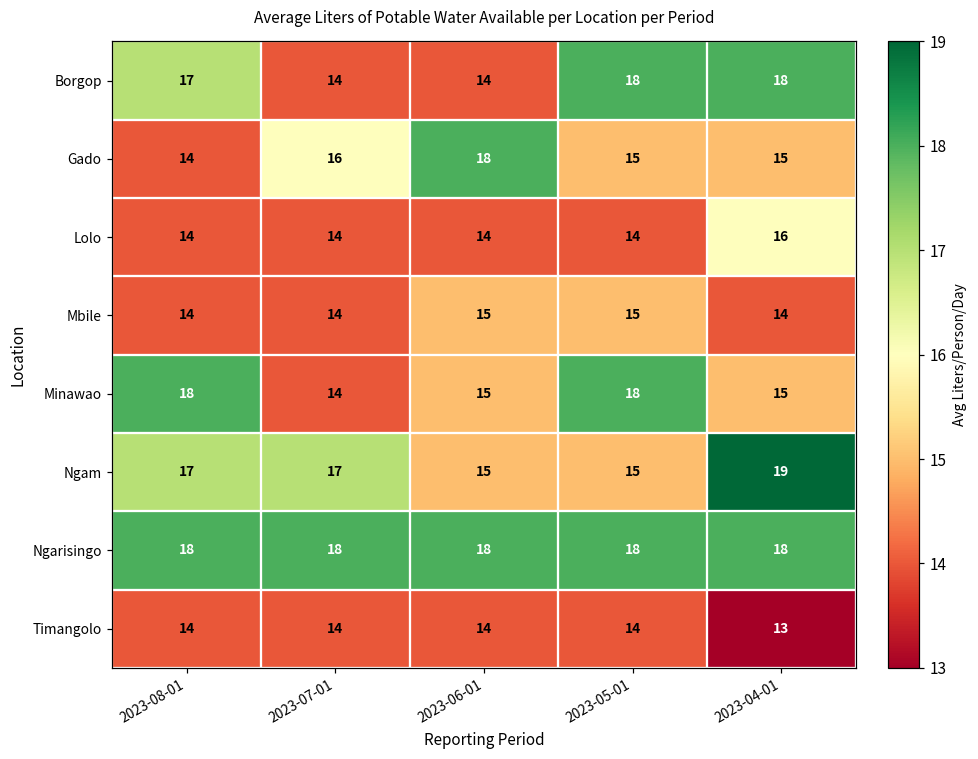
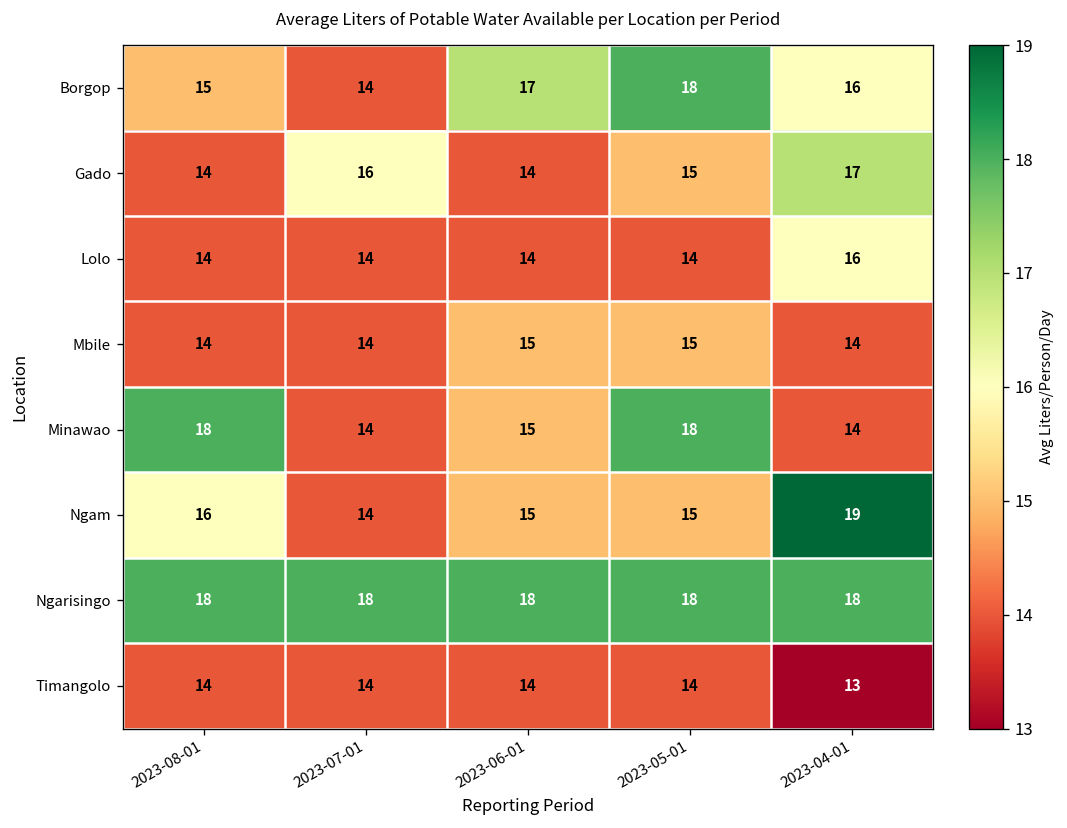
Borgop, 2023-08-01: 17 -> 15
Borgop, 2023-06-01: 14 -> 17
Borgop, 2023-04-01: 18 -> 16
Gado, 2023-06-01: 18 -> 14
Gado, 2023-04-01: 15 -> 17
Minawao, 2023-04-01: 15 -> 14
Ngam, 2023-08-01: 17 -> 16
Ngam, 2023-07-01: 17 -> 14
